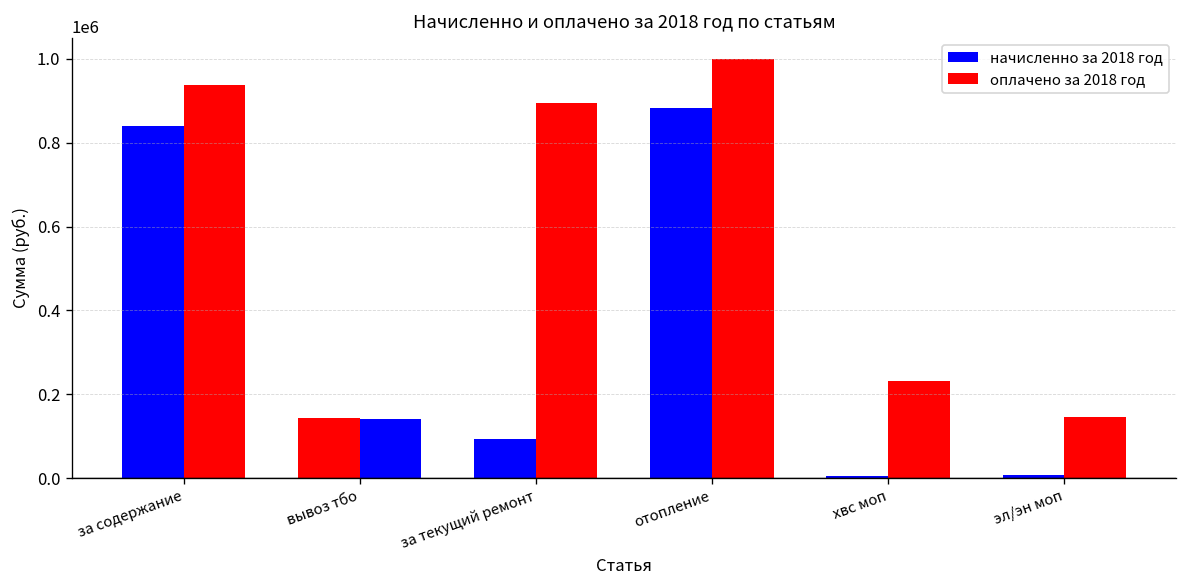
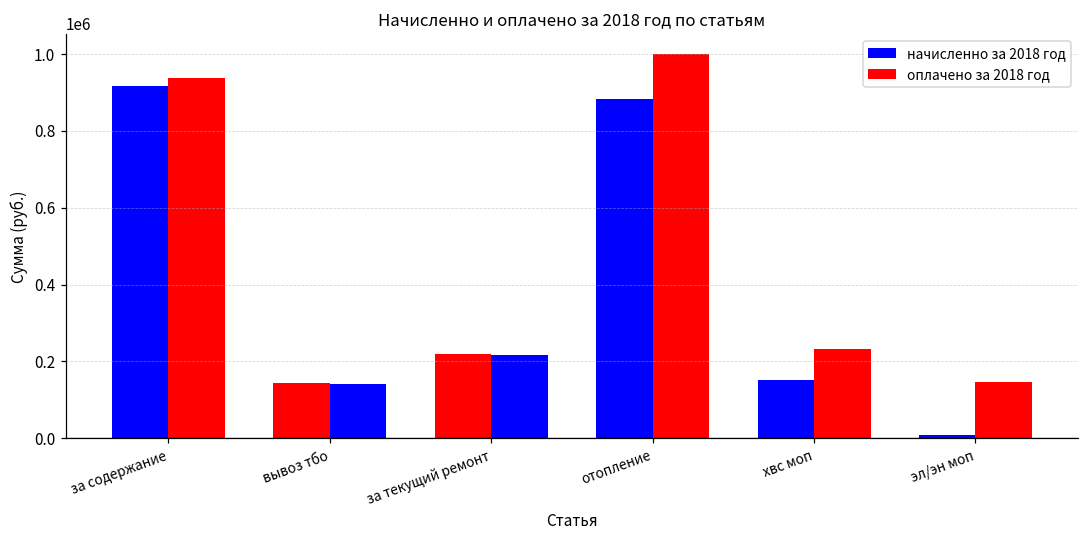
начисленно за 2018 год, за содержание: 840000 -> 920000
начисленно за 2018 год, за текущий ремонт: 90000 -> 220000
оплачено за 2018 год, за текущий ремонт: 890000 -> 220000
начисленно за 2018 год, хвс моп: 0 -> 150000
